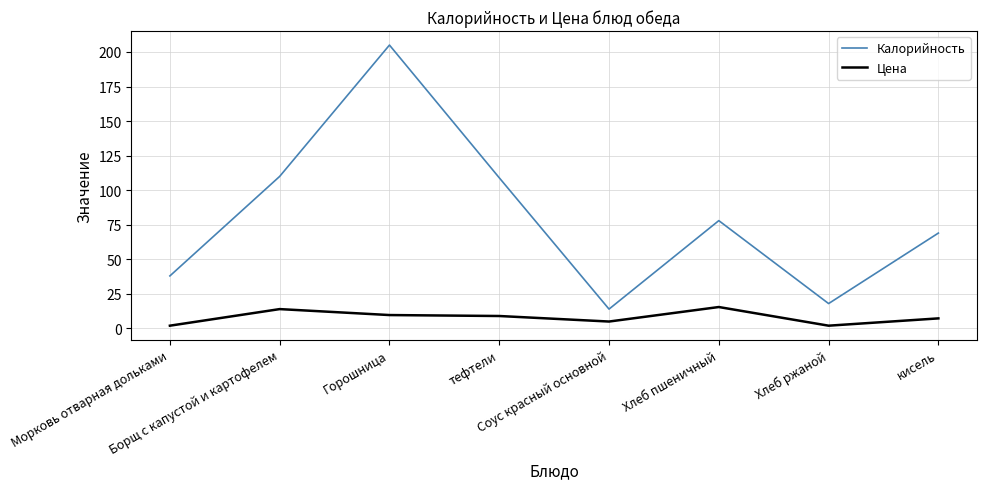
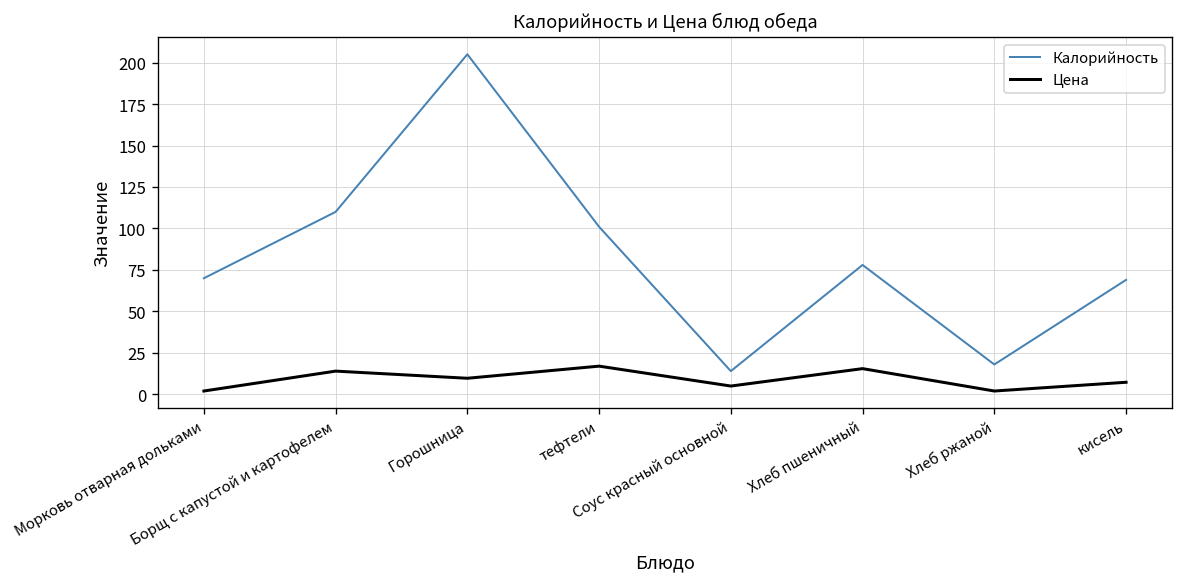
Калорийность, Морковь отварная дольками: 38 -> 70
Калорийность, тефтели: 109 -> 101
Цена, тефтели: 9 -> 17
